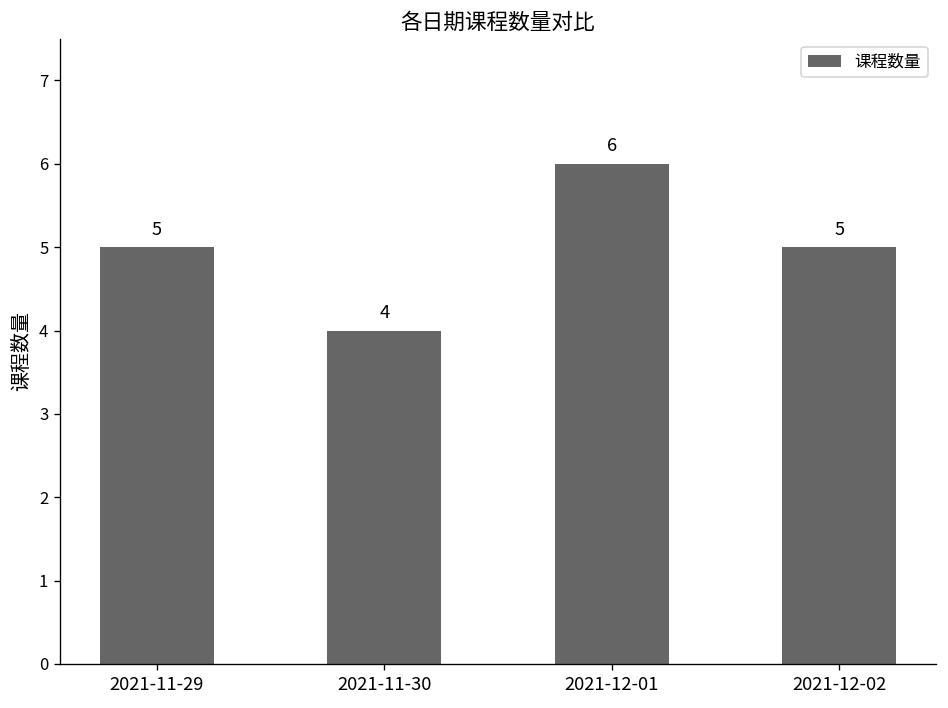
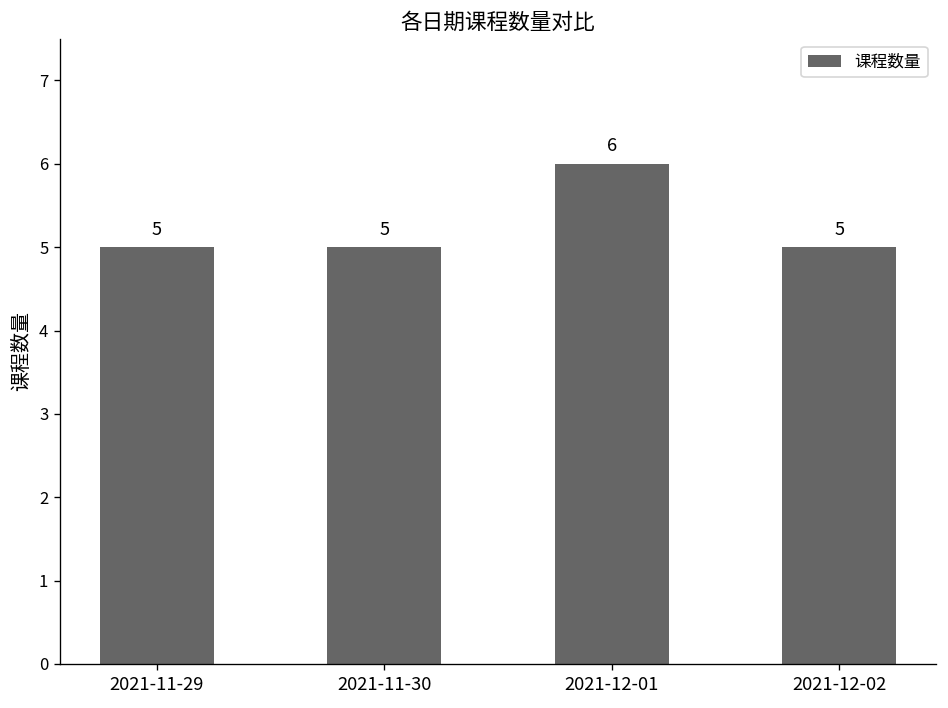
2021-11-30: 4 -> 5
